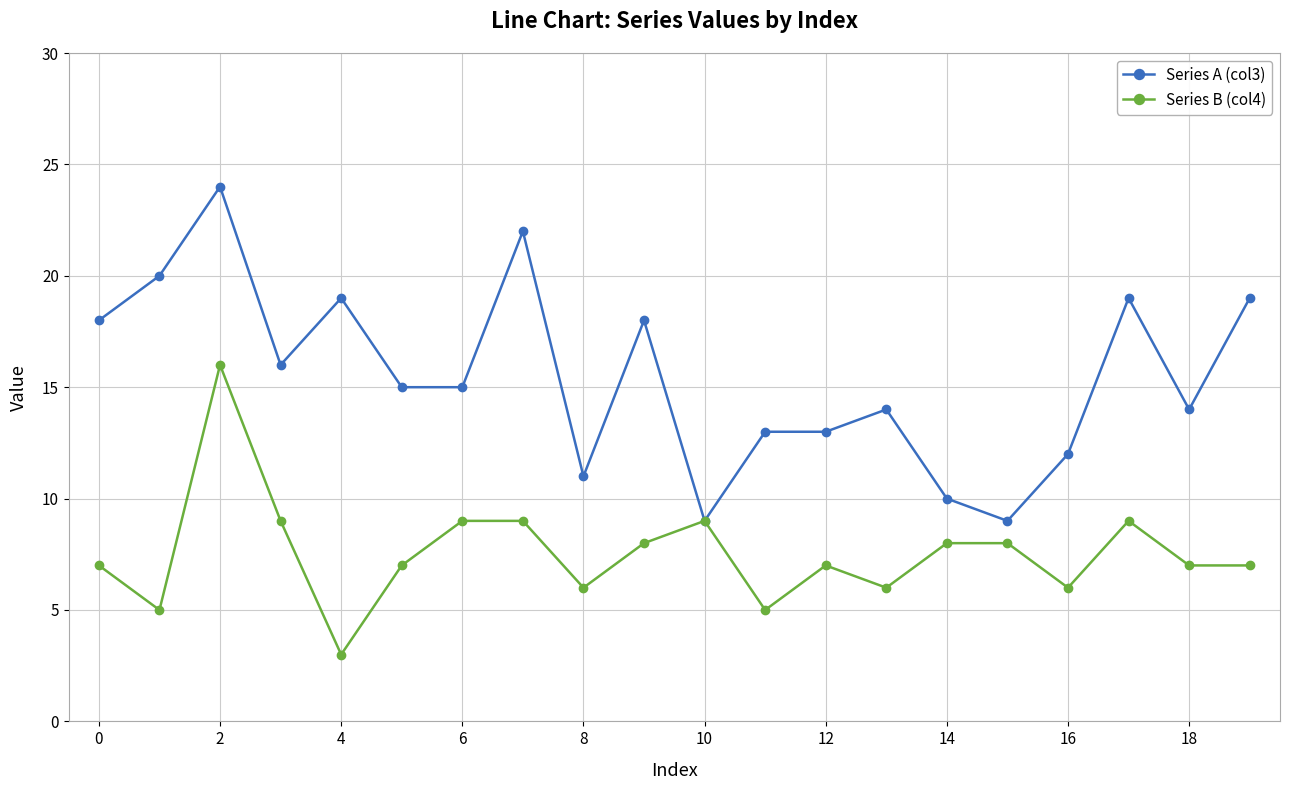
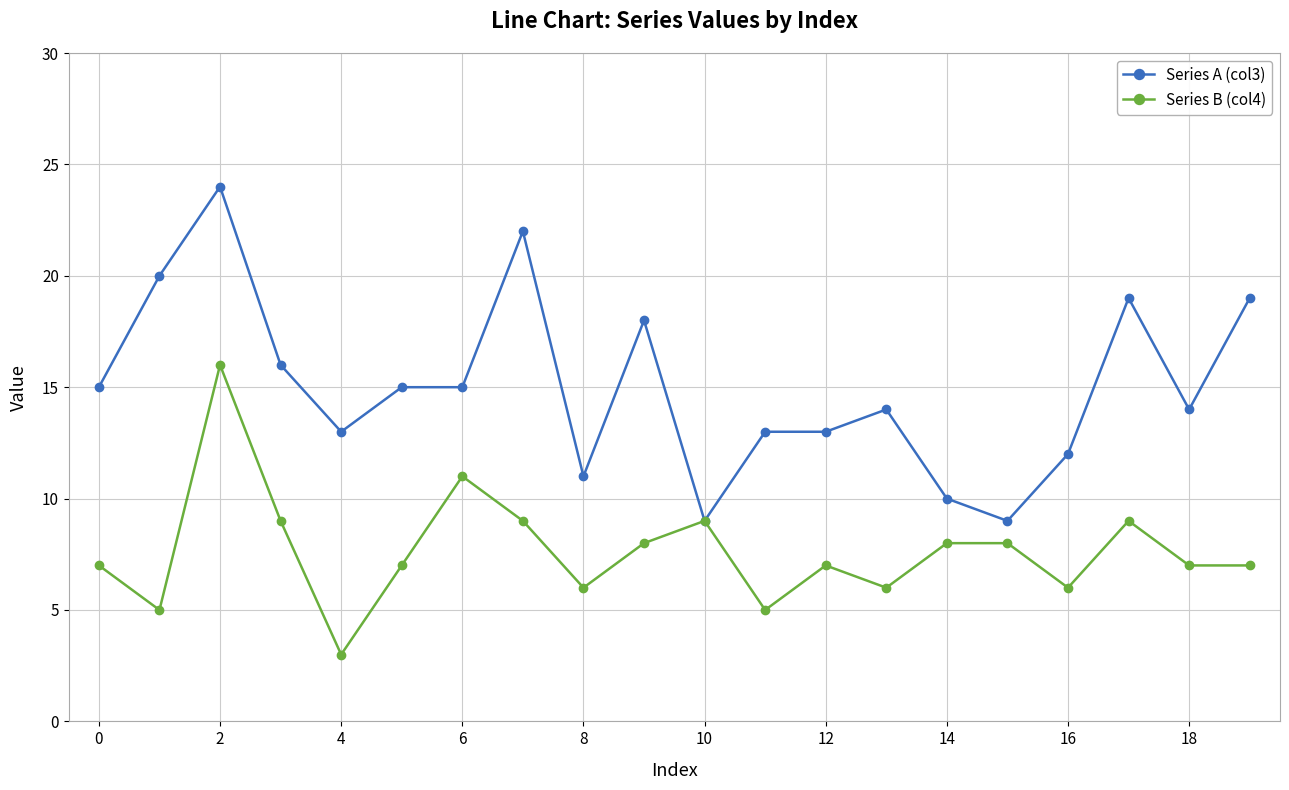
Series A (col3), 0: 18 -> 15
Series A (col3), 4: 19 -> 13
Series B (col4), 6: 9 -> 11
